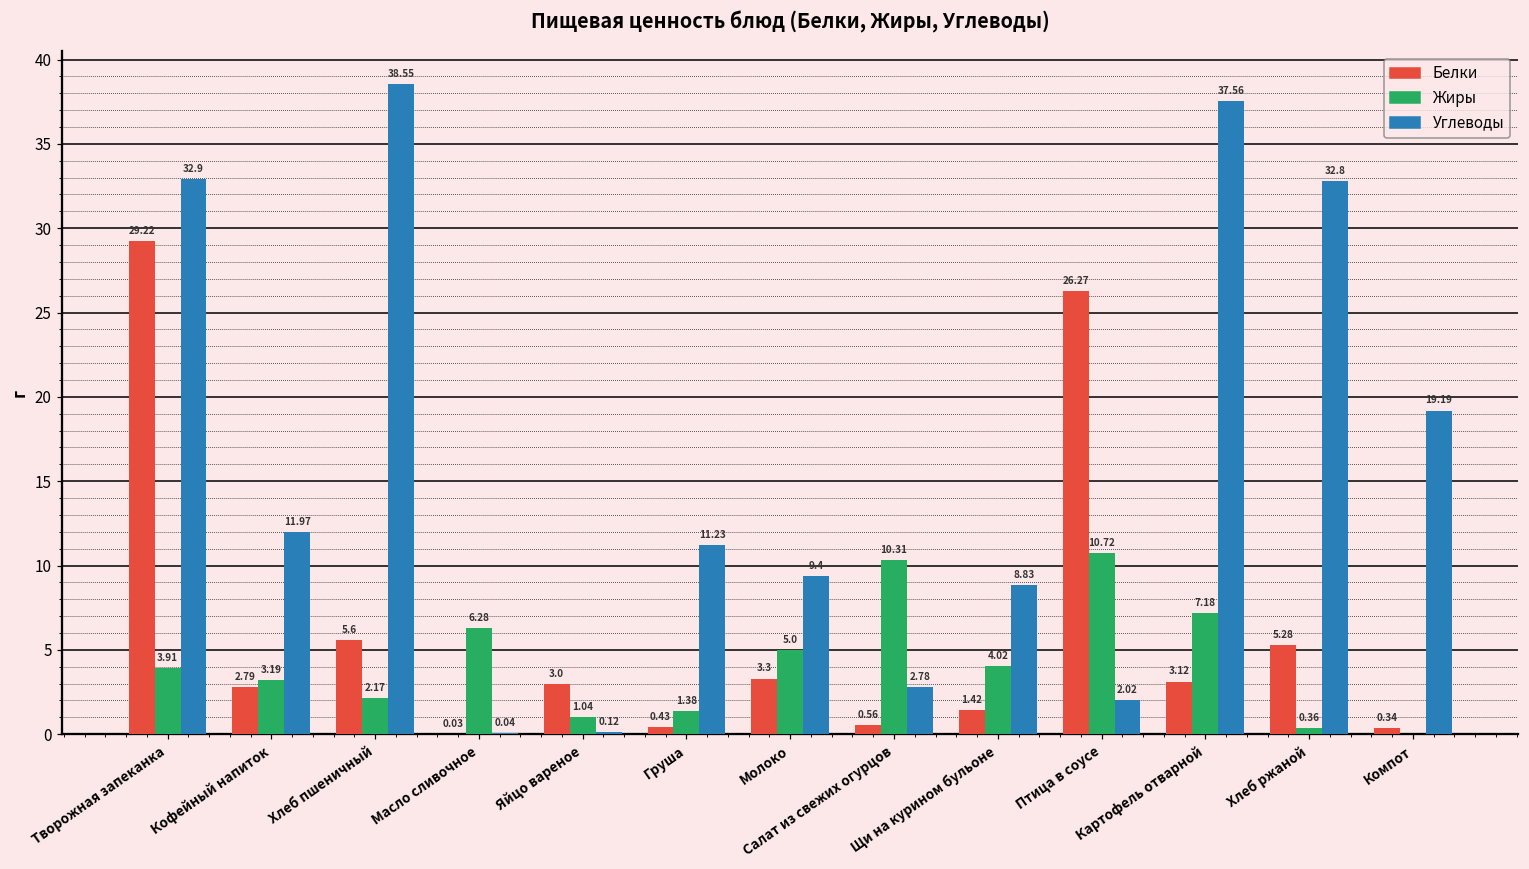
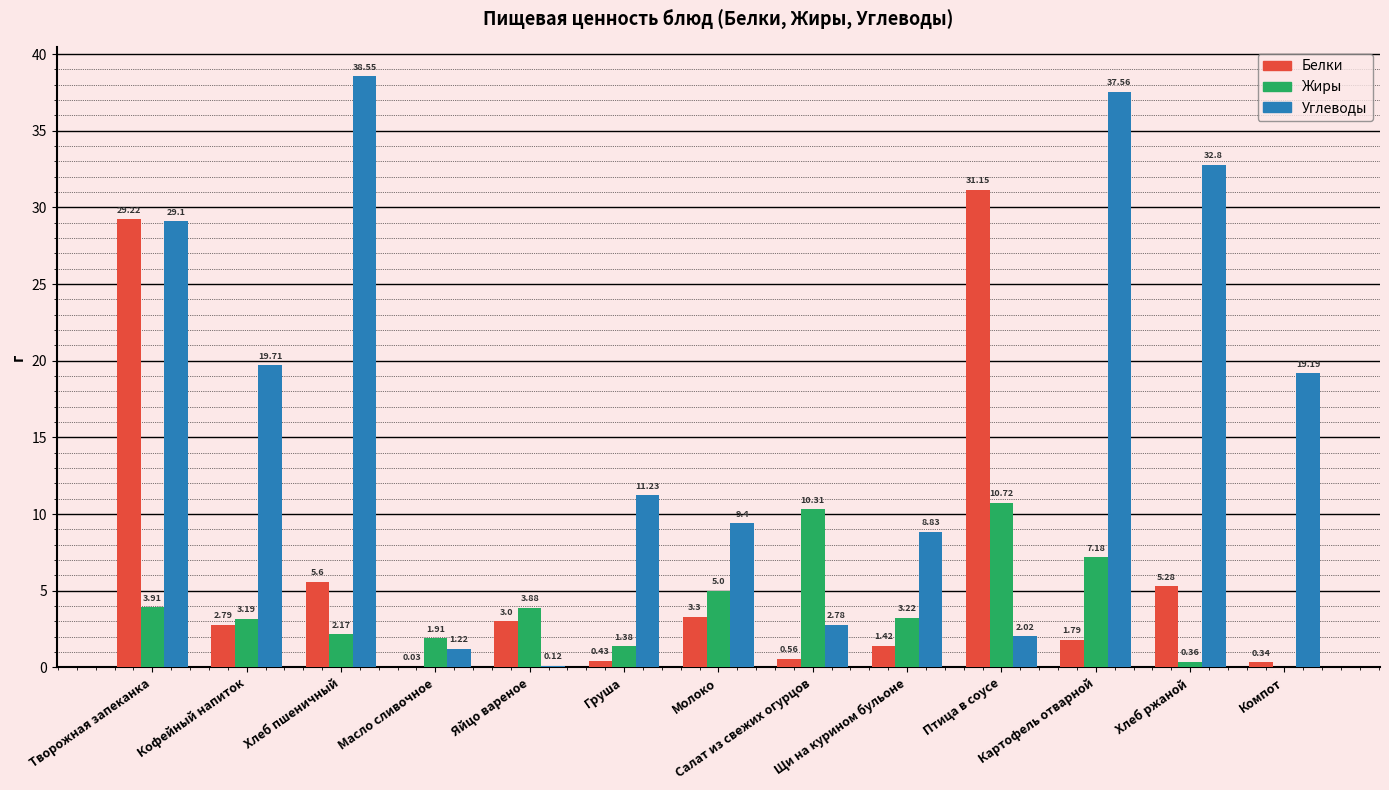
Углеводы, Творожная запеканка: 32.9 -> 29.1
Углеводы, Кофейный напиток: 11.97 -> 19.71
Жиры, Масло сливочное: 6.28 -> 1.91
Углеводы, Масло сливочное: 0.04 -> 1.22
Жиры, Яйцо вареное: 1.04 -> 3.88
Жиры, Щи на курином бульоне: 4.02 -> 3.22
Белки, Птица в соусе: 26.27 -> 31.15
Белки, Картофель отварной: 3.12 -> 1.79
